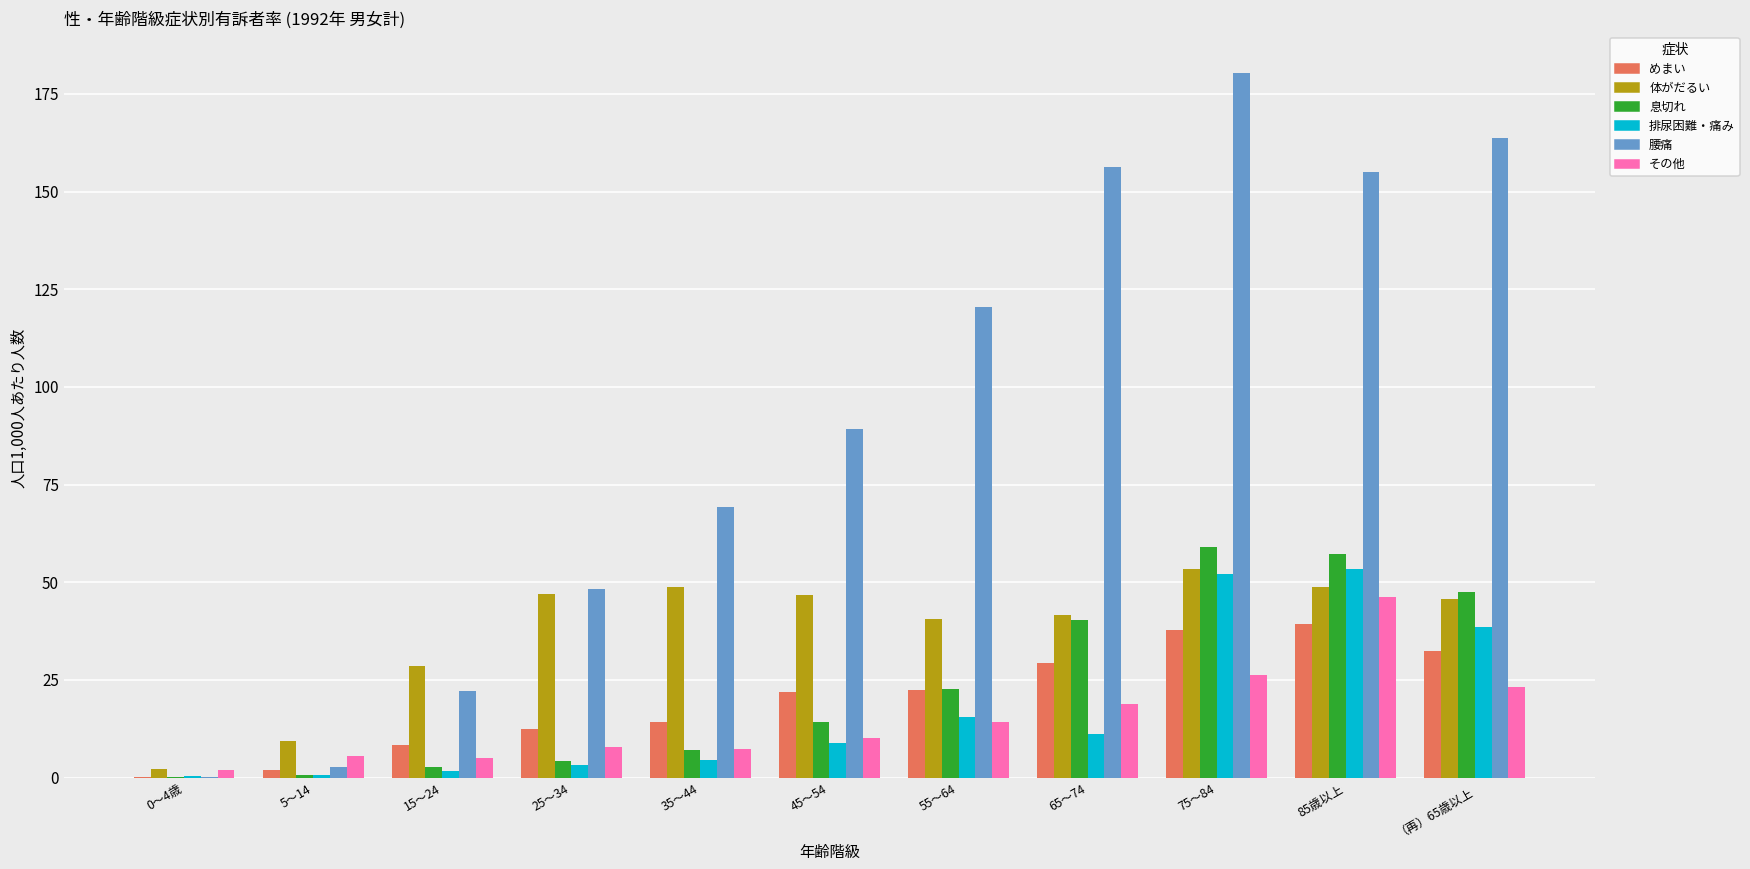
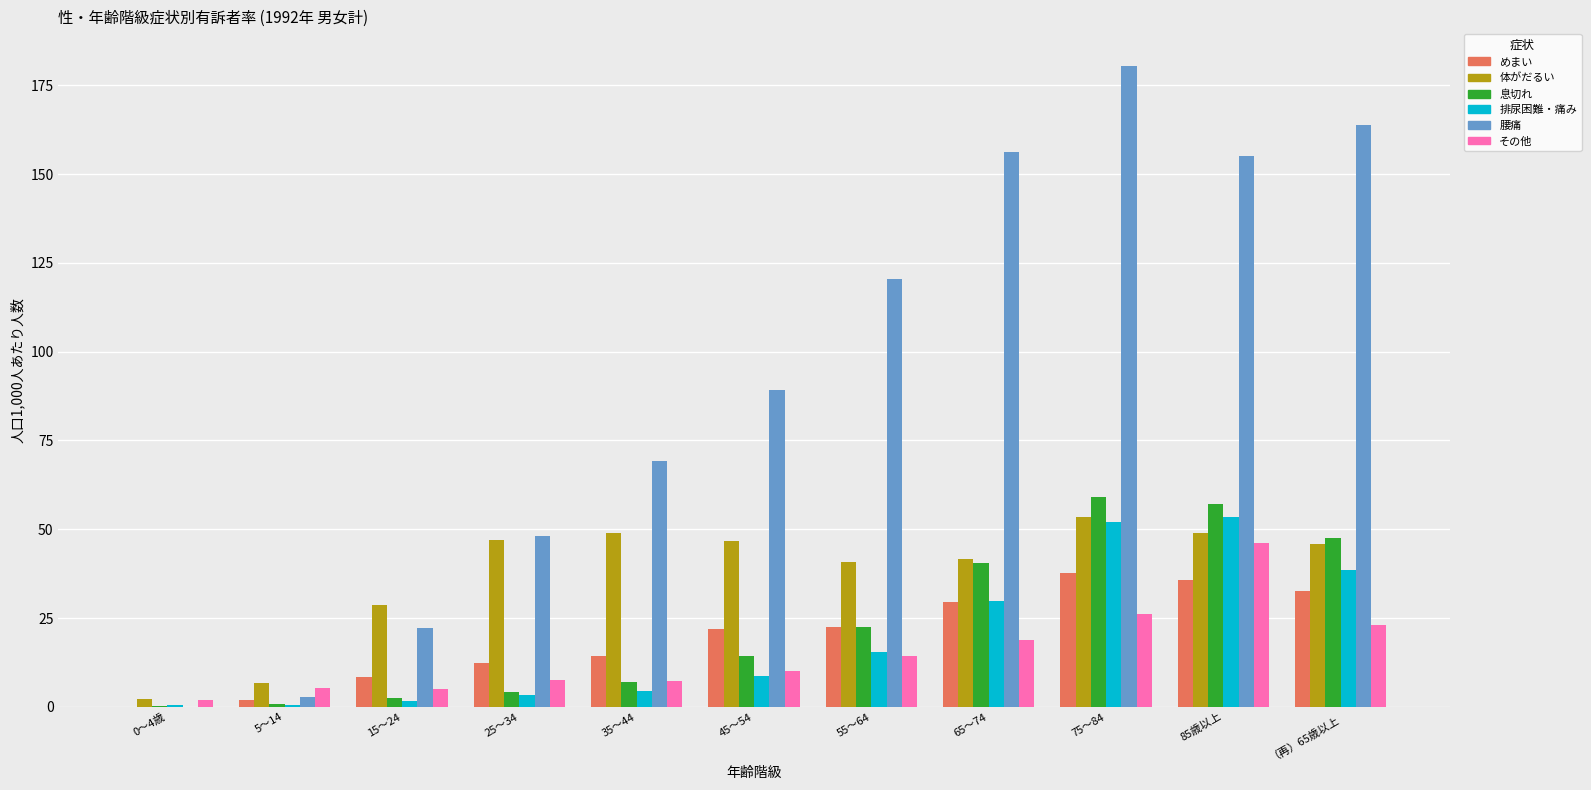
体がだるい, 5～14: 9 -> 7
排尿困難・痛み, 65～74: 11 -> 30
めまい, 85歳以上: 39 -> 36
